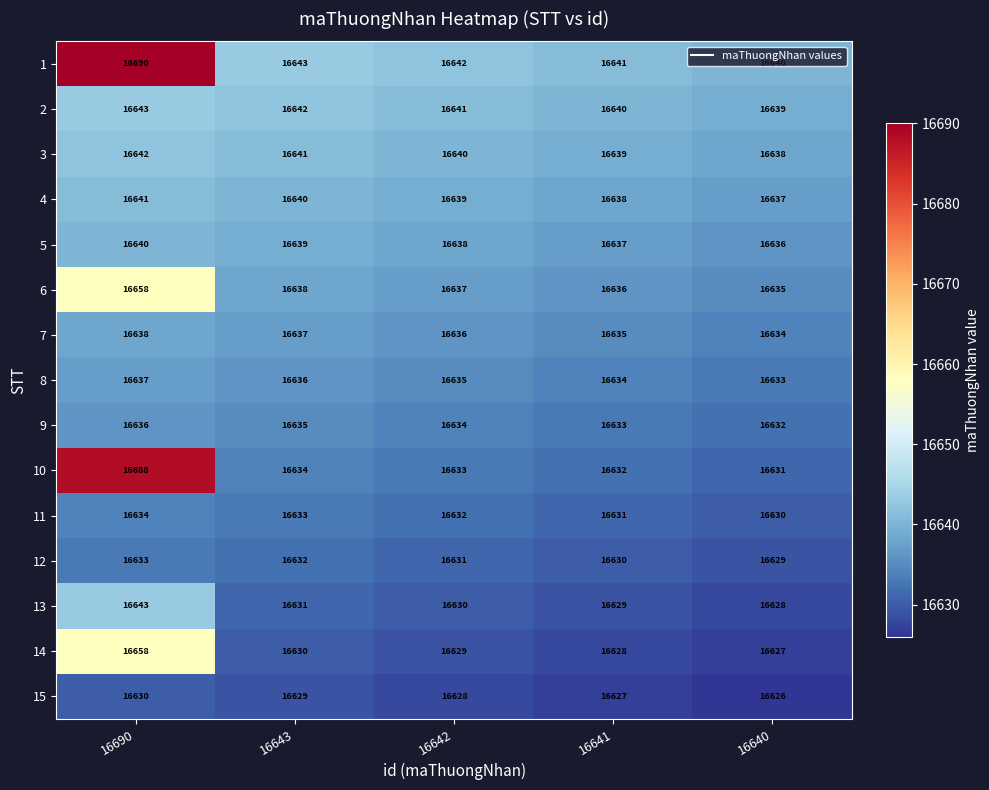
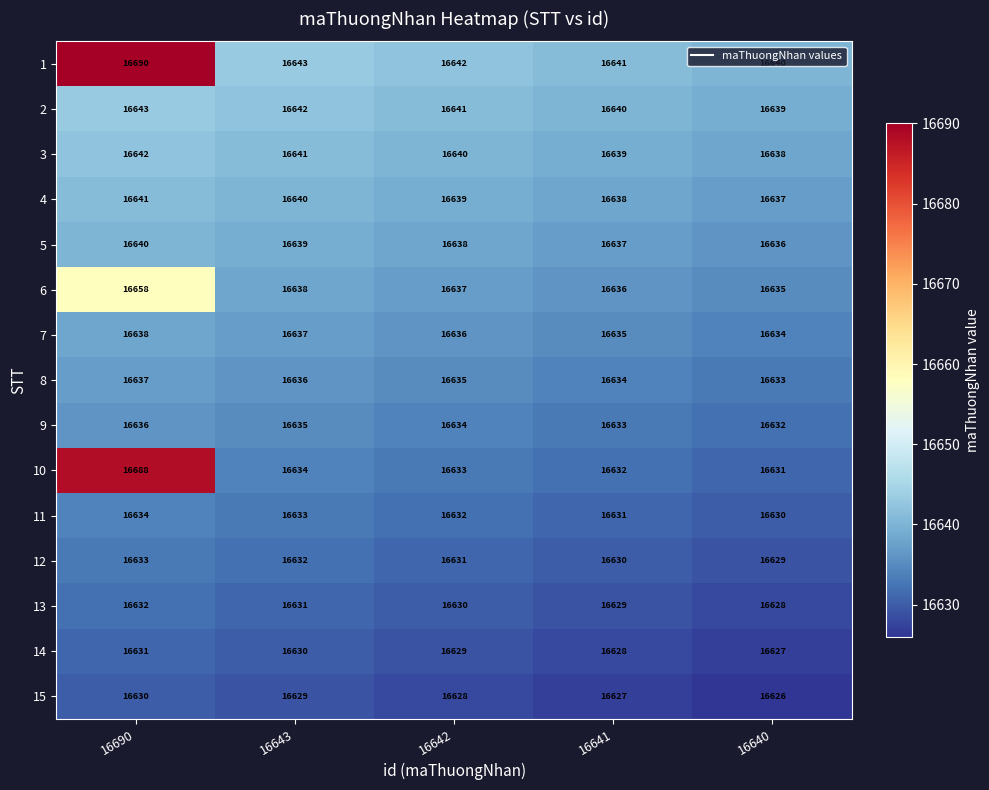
13, 16690: 16643 -> 16632
14, 16690: 16658 -> 16631
